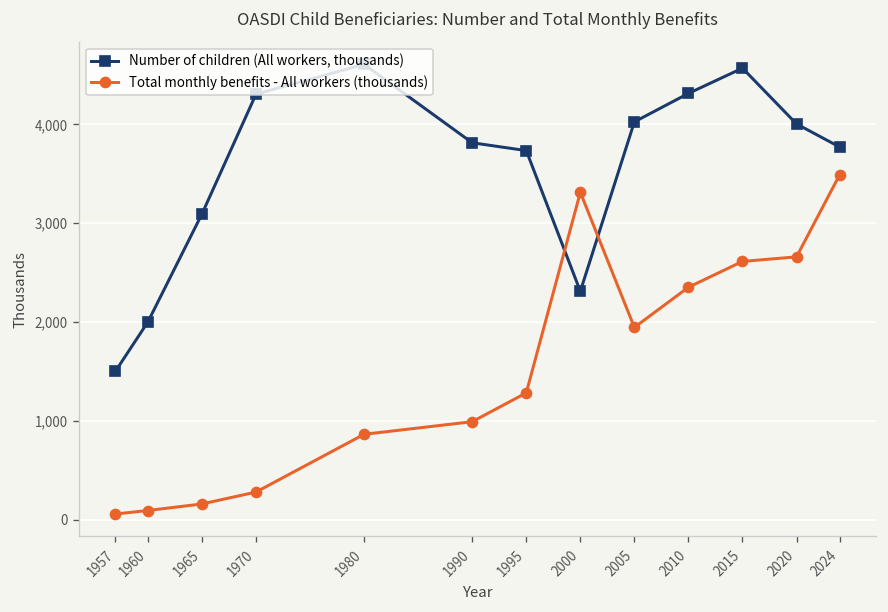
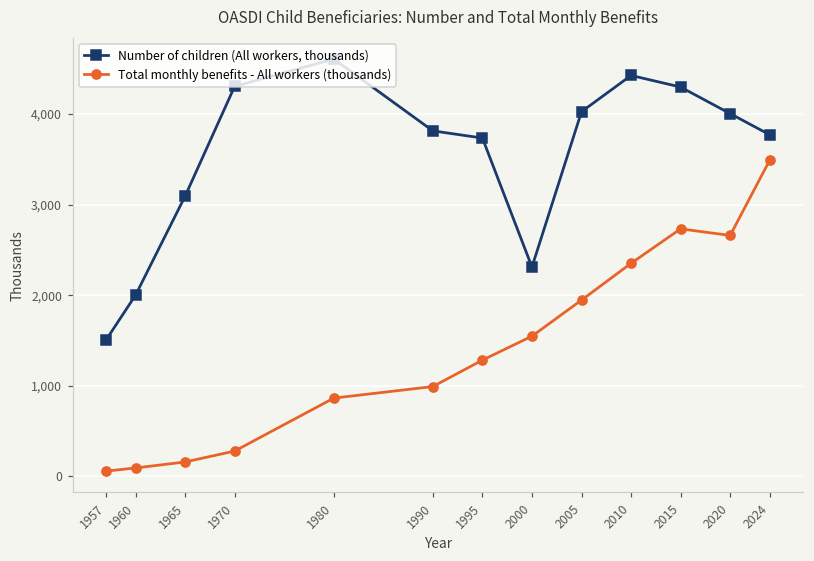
Total monthly benefits - All workers (thousands), 2000: 3,300 -> 1,500
Number of children (All workers, thousands), 2010: 4,300 -> 4,400
Number of children (All workers, thousands), 2015: 4,600 -> 4,300
Total monthly benefits - All workers (thousands), 2015: 2,600 -> 2,700
